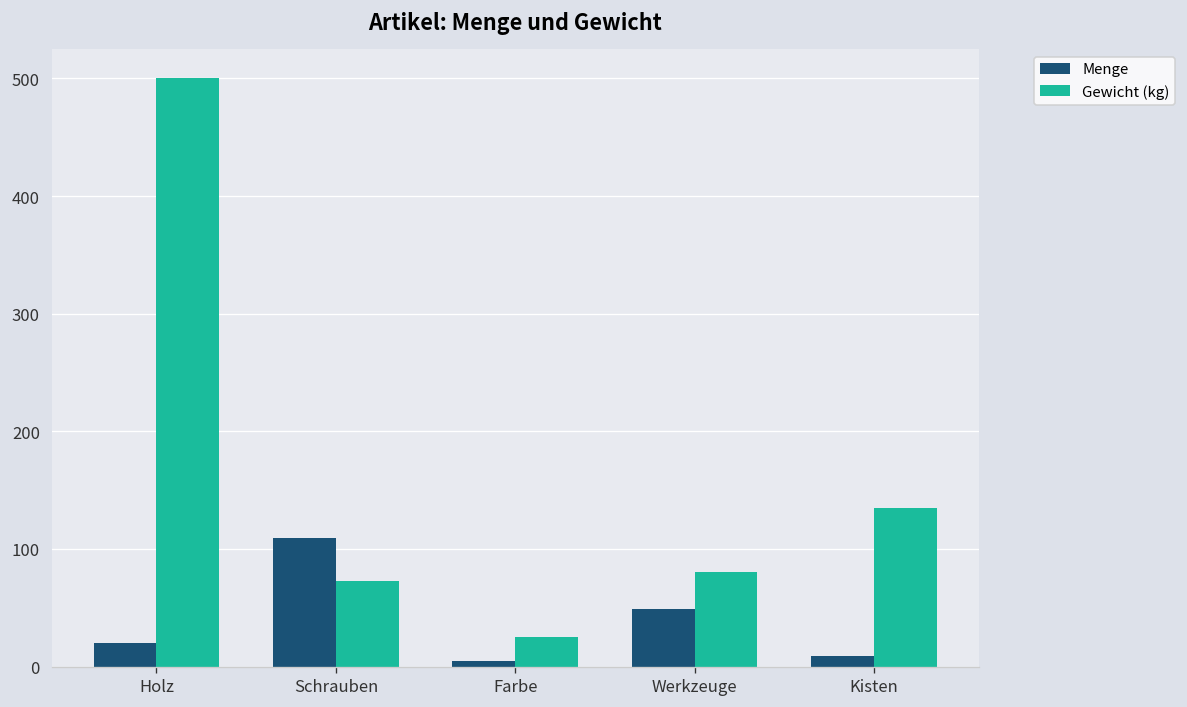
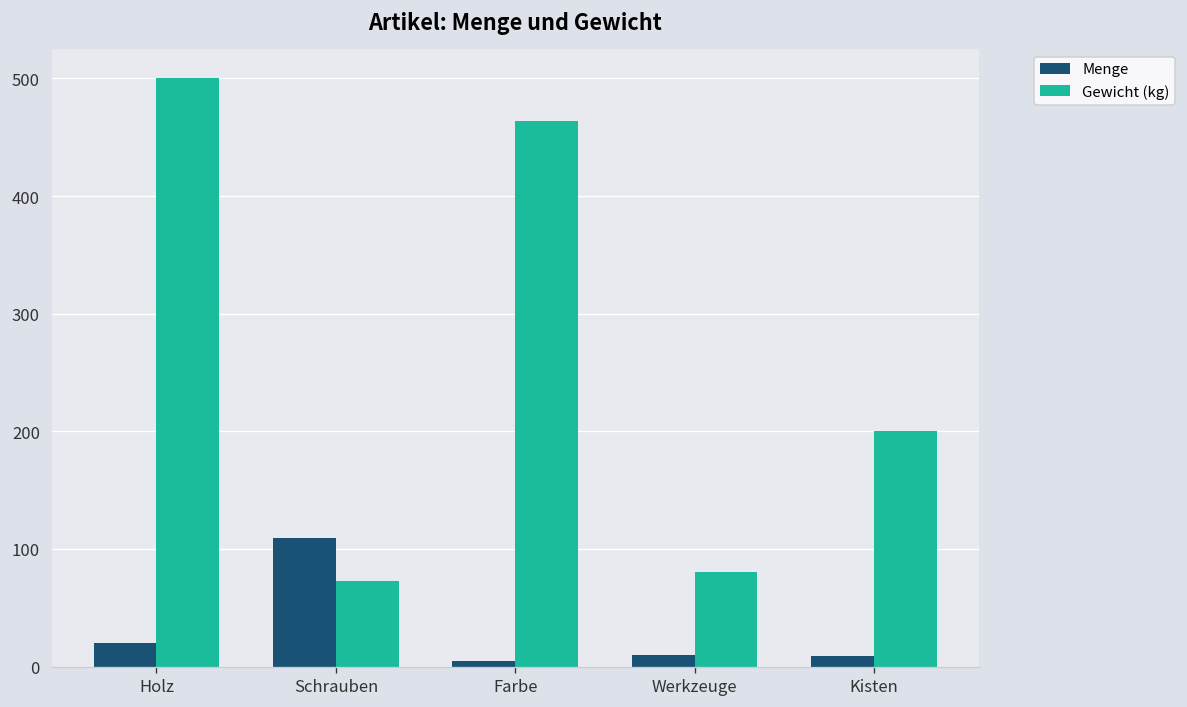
Gewicht (kg), Farbe: 30 -> 460
Menge, Werkzeuge: 50 -> 10
Gewicht (kg), Kisten: 140 -> 200
